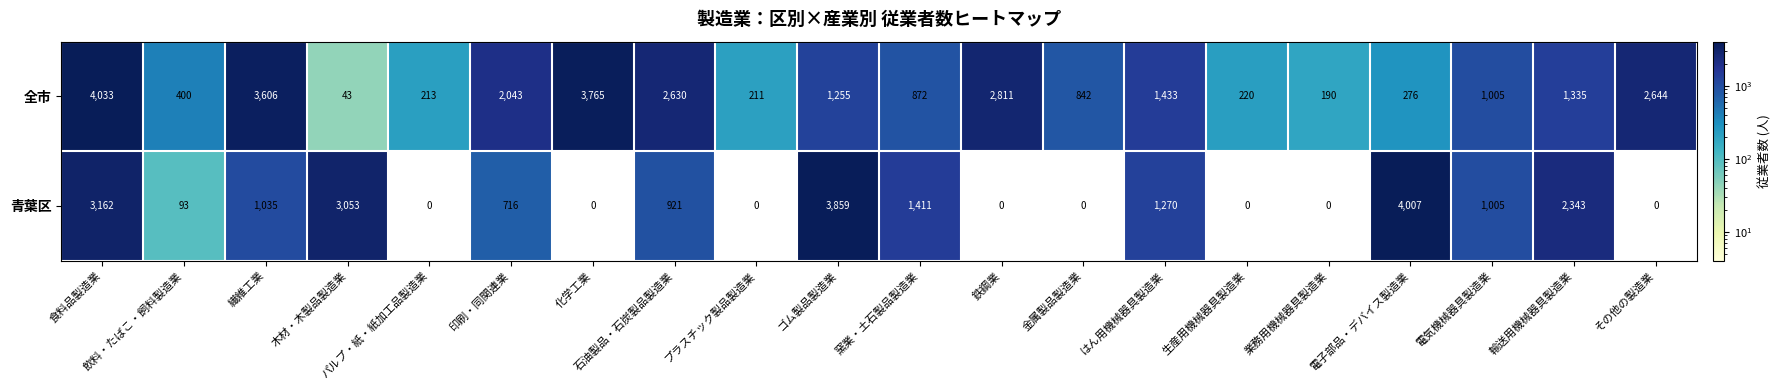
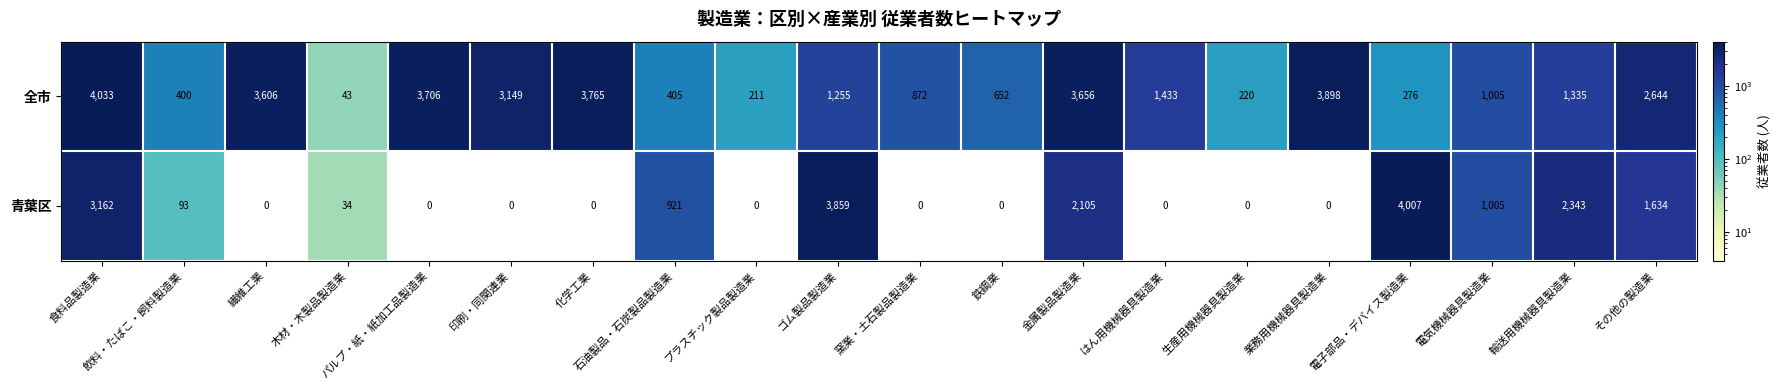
全市, パルプ・紙・紙加工品製造業: 213 -> 3,706
全市, 印刷・同関連業: 2,043 -> 3,149
全市, 石油製品・石炭製品製造業: 2,630 -> 405
全市, 鉄鋼業: 2,811 -> 652
全市, 金属製品製造業: 842 -> 3,656
全市, 業務用機械器具製造業: 190 -> 3,898
青葉区, 繊維工業: 1,035 -> 0
青葉区, 木材・木製品製造業: 3,053 -> 34
青葉区, 印刷・同関連業: 716 -> 0
青葉区, 窯業・土石製品製造業: 1,411 -> 0
青葉区, 金属製品製造業: 0 -> 2,105
青葉区, はん用機械器具製造業: 1,270 -> 0
青葉区, その他の製造業: 0 -> 1,634
